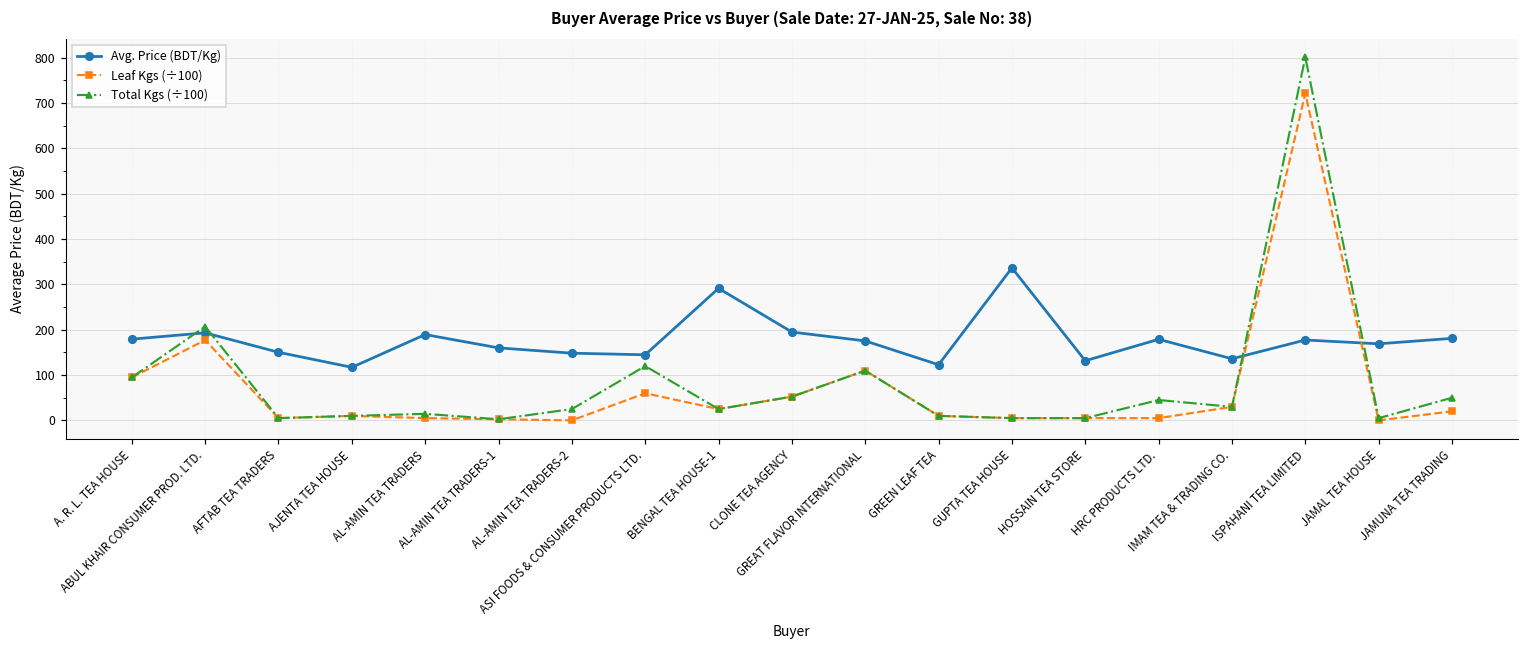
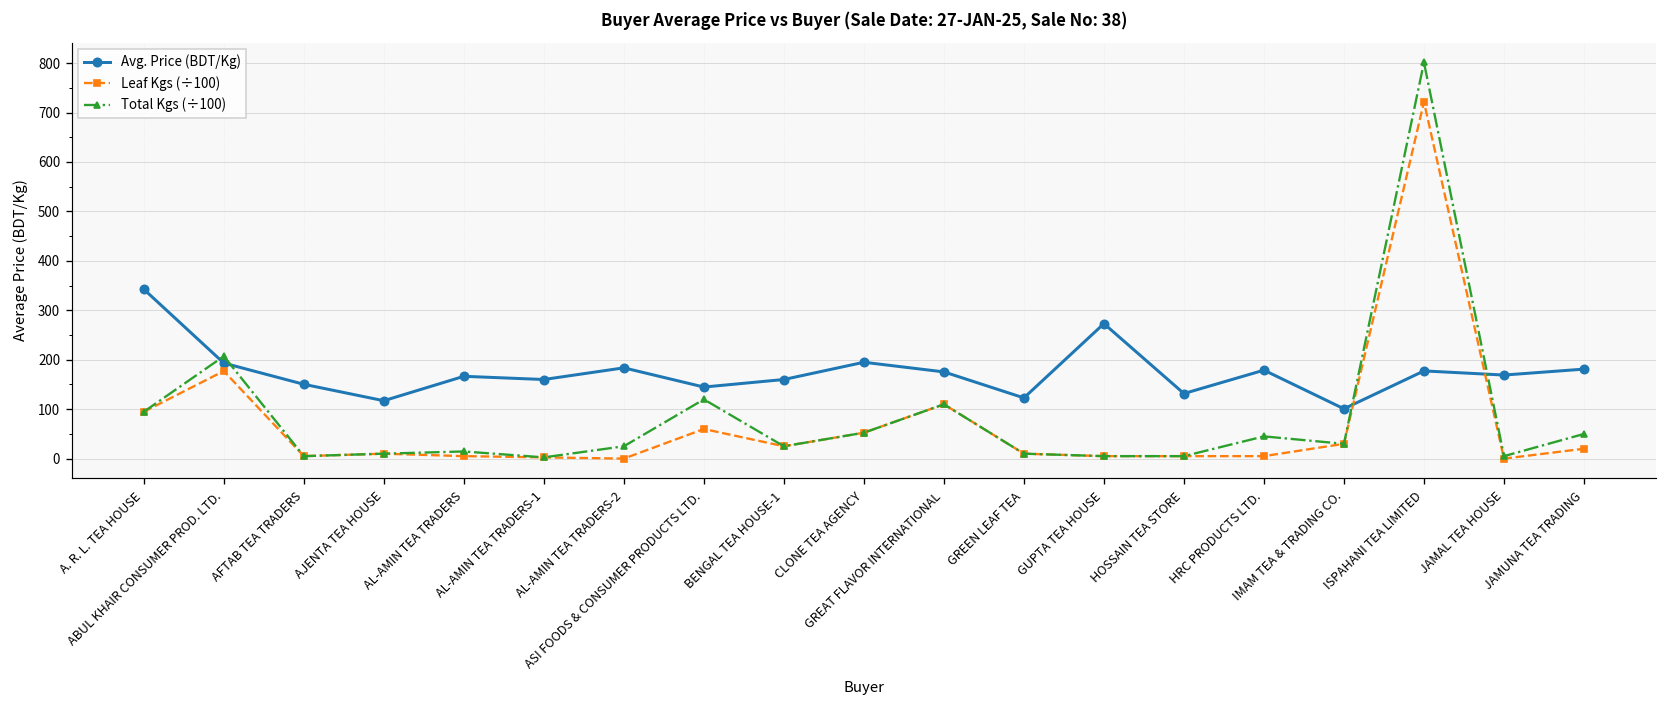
Avg. Price (BDT/Kg), A. R. L. TEA HOUSE: 180 -> 340
Avg. Price (BDT/Kg), AL-AMIN TEA TRADERS: 190 -> 170
Avg. Price (BDT/Kg), AL-AMIN TEA TRADERS-2: 150 -> 180
Avg. Price (BDT/Kg), BENGAL TEA HOUSE-1: 290 -> 160
Avg. Price (BDT/Kg), GUPTA TEA HOUSE: 340 -> 270
Avg. Price (BDT/Kg), IMAM TEA & TRADING CO.: 140 -> 100
